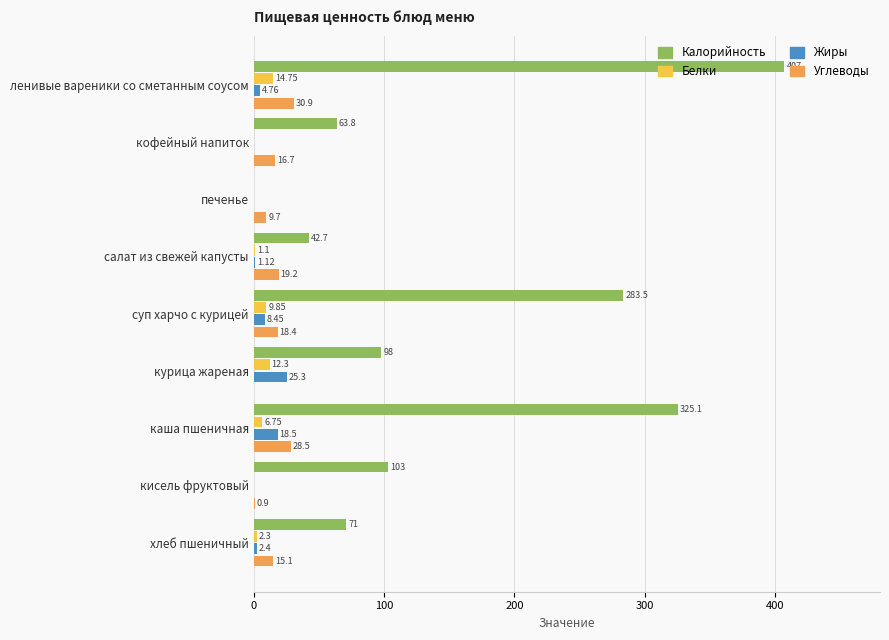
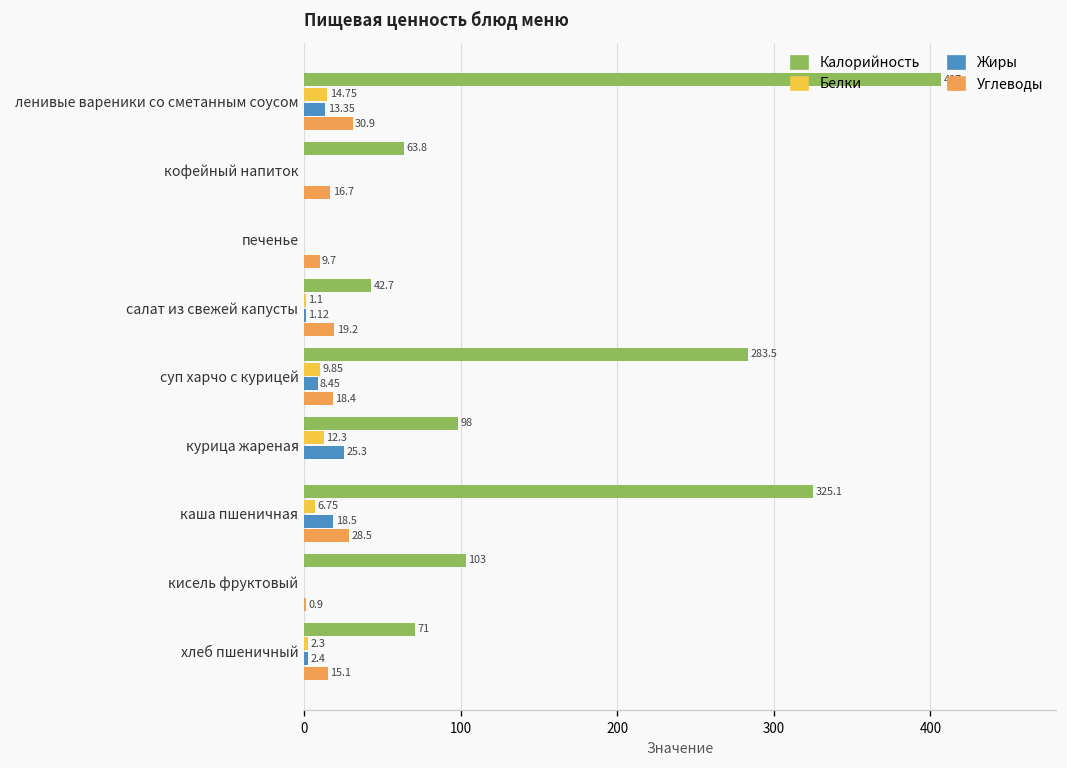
Жиры, ленивые вареники со сметанным соусом: 4.76 -> 13.35
